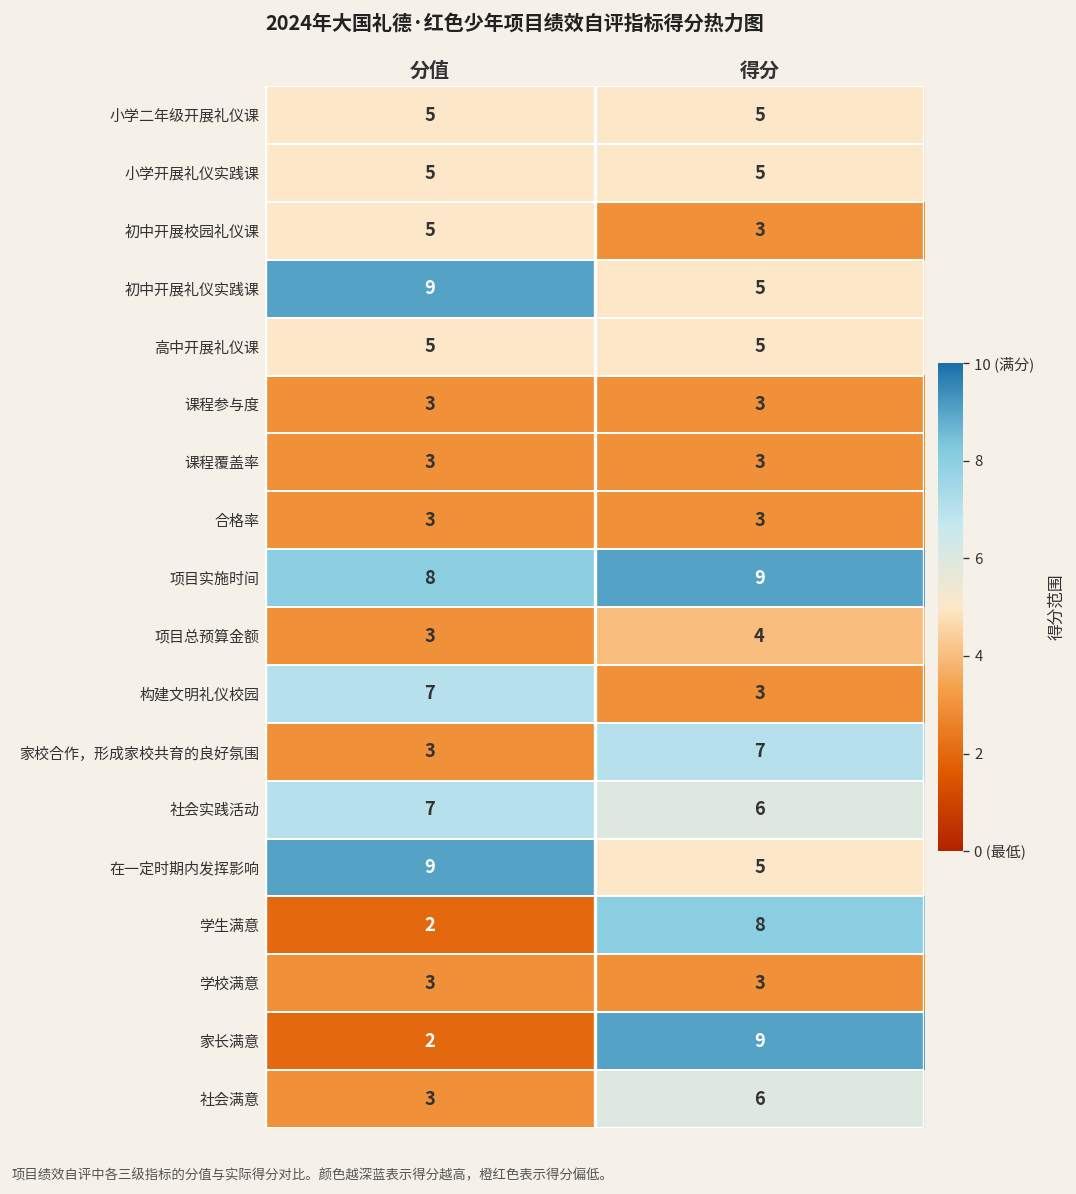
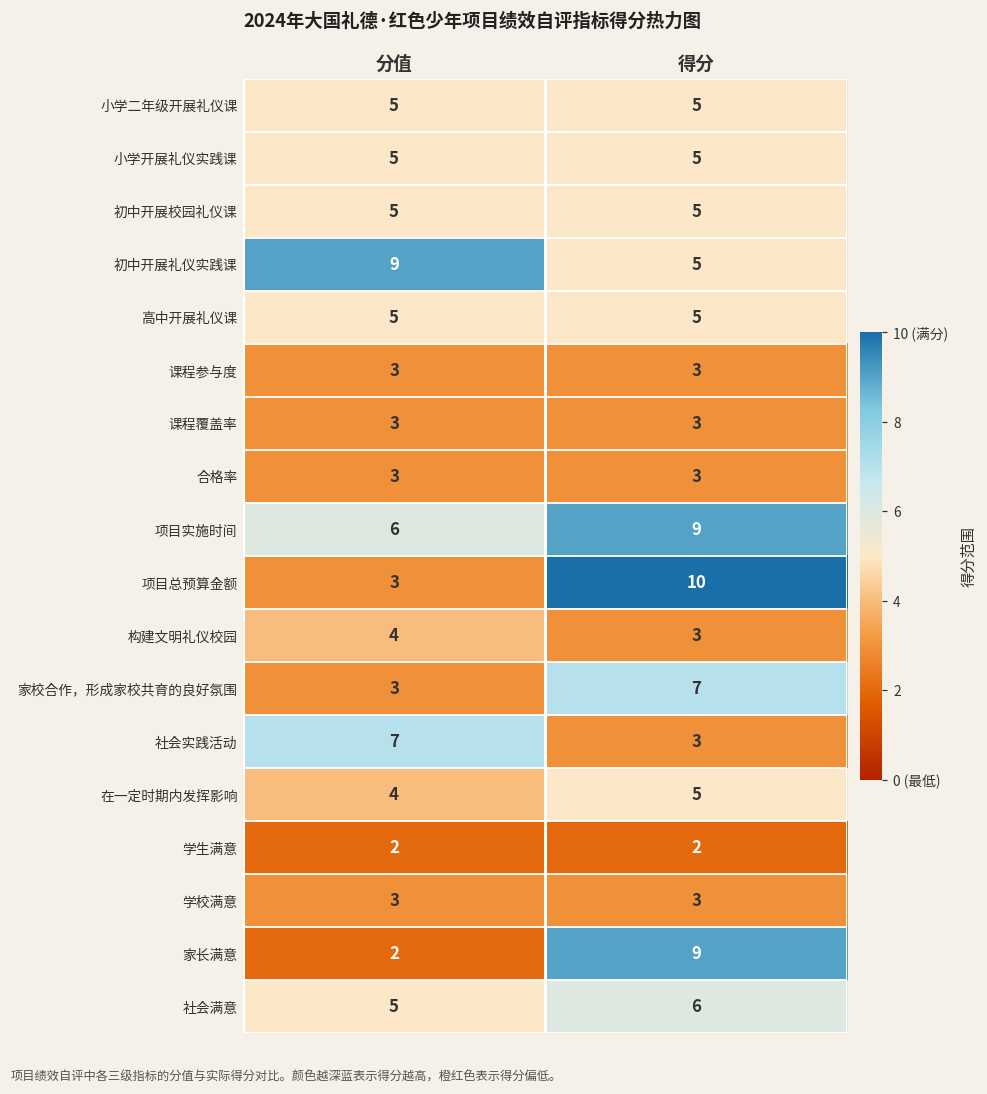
初中开展校园礼仪课, 得分: 3 -> 5
项目实施时间, 分值: 8 -> 6
项目总预算金额, 得分: 4 -> 10
构建文明礼仪校园, 分值: 7 -> 4
社会实践活动, 得分: 6 -> 3
在一定时期内发挥影响, 分值: 9 -> 4
学生满意, 得分: 8 -> 2
社会满意, 分值: 3 -> 5
